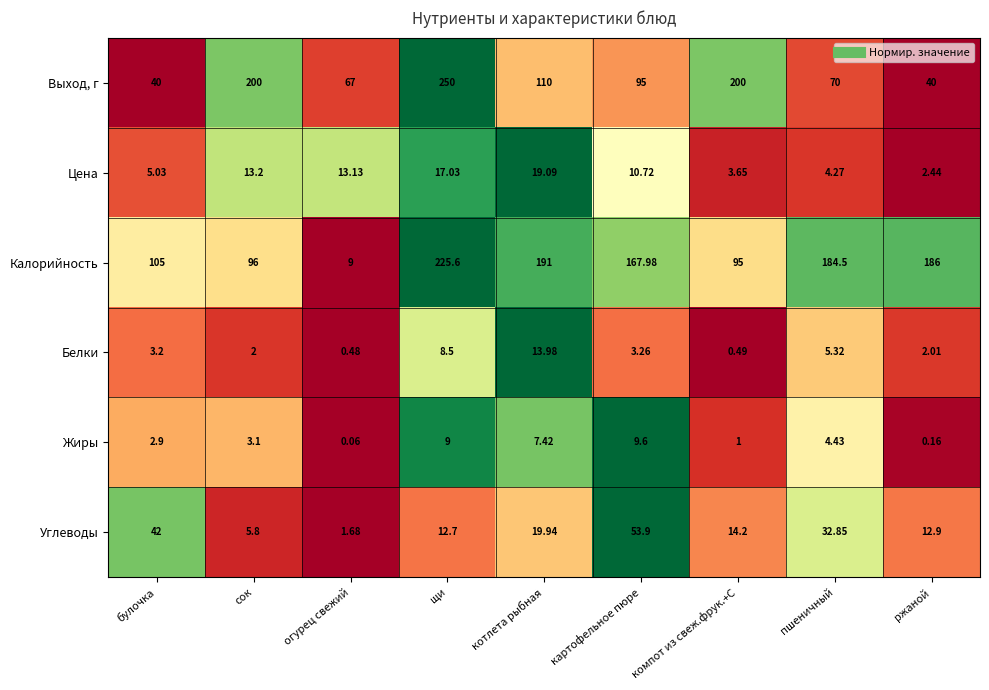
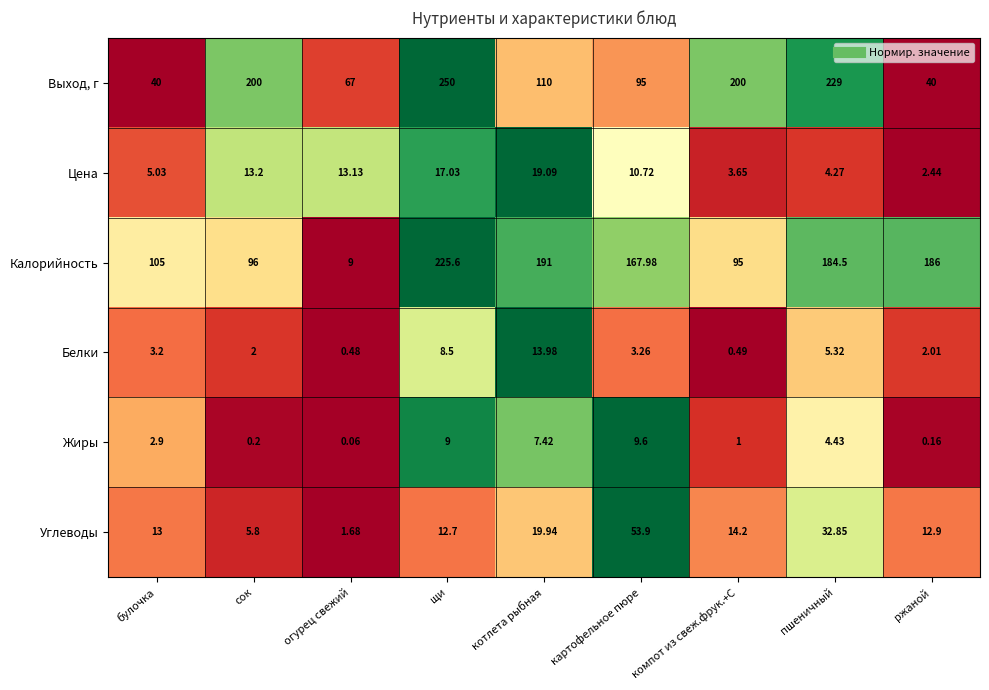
Выход, г, пшеничный: 70 -> 229
Жиры, сок: 3.1 -> 0.2
Углеводы, булочка: 42 -> 13
